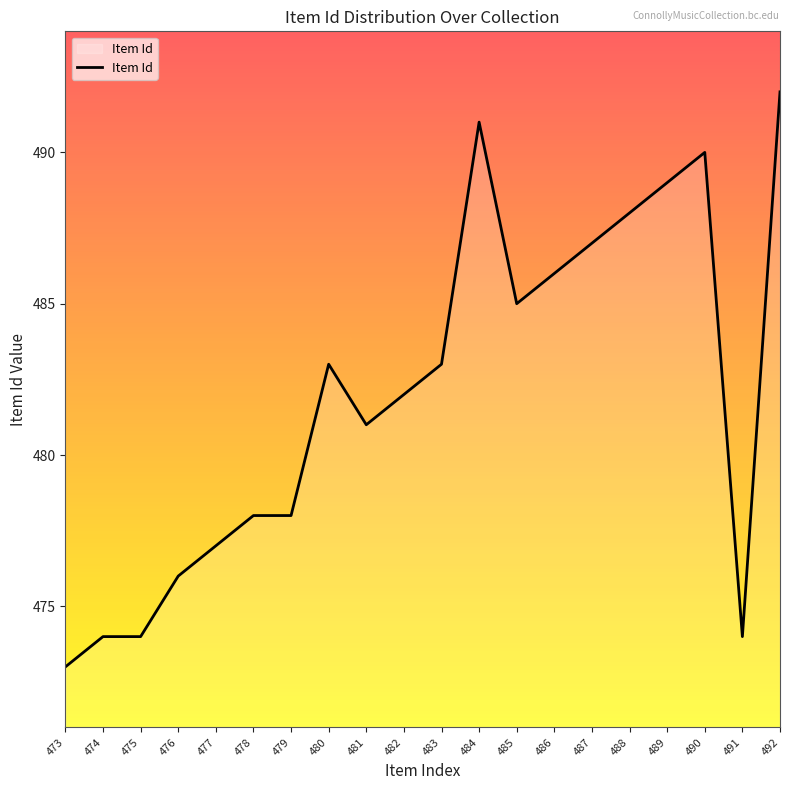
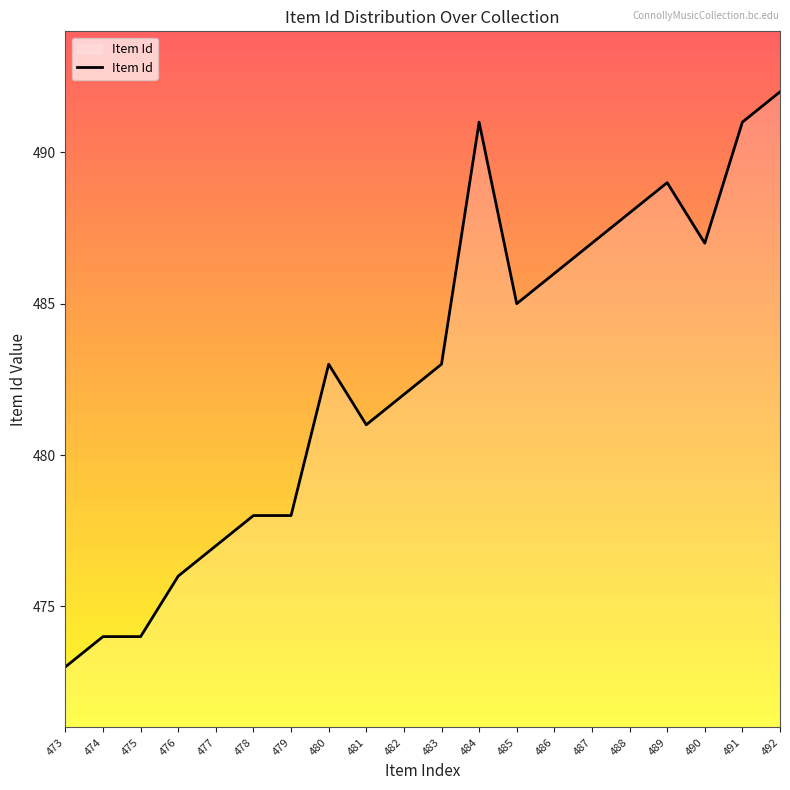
490: 490 -> 487
491: 474 -> 491
